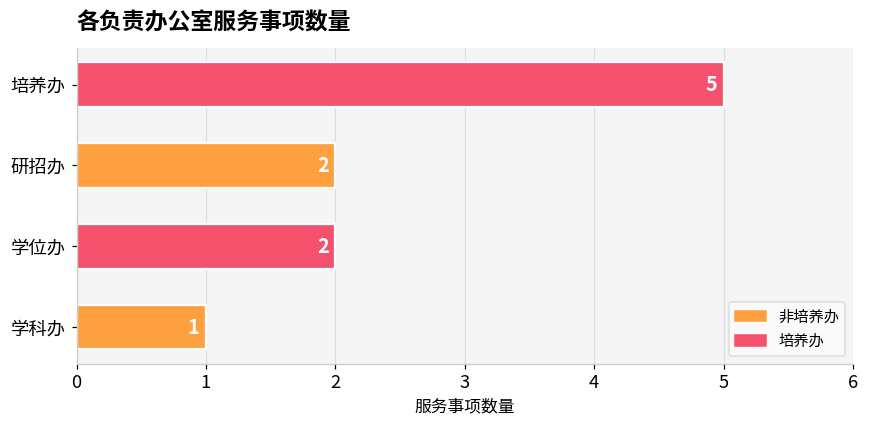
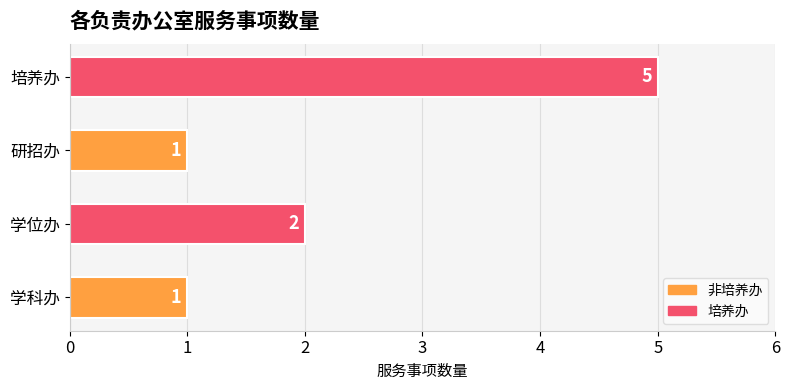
研招办: 2 -> 1
